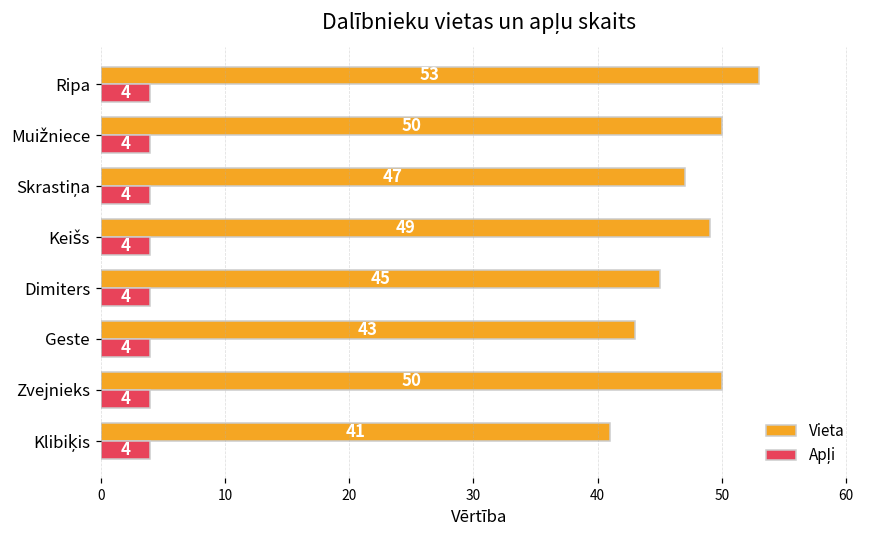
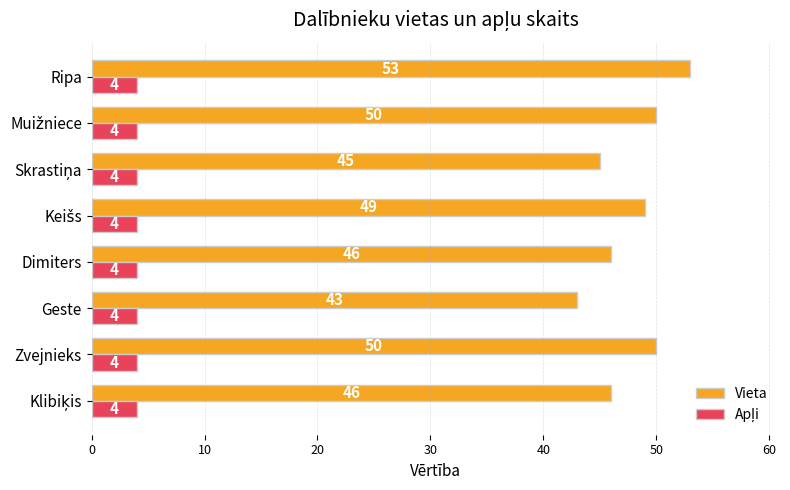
Vieta, Skrastiņa: 47 -> 45
Vieta, Dimiters: 45 -> 46
Vieta, Klibiķis: 41 -> 46
